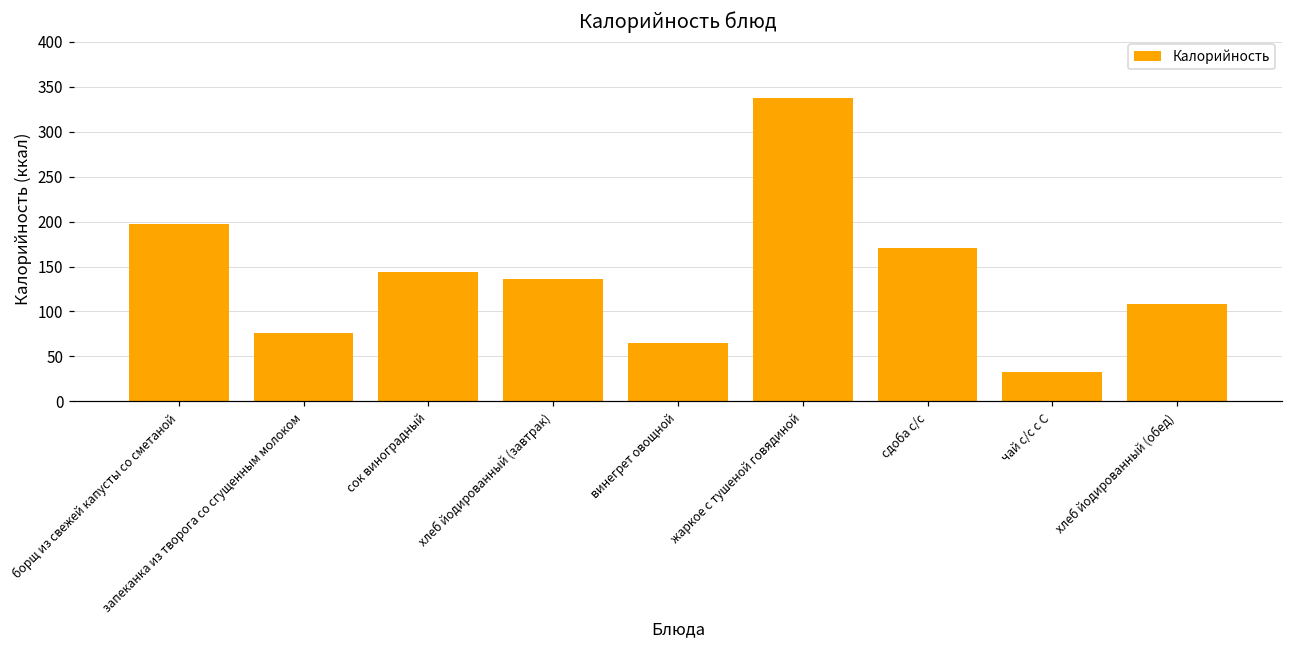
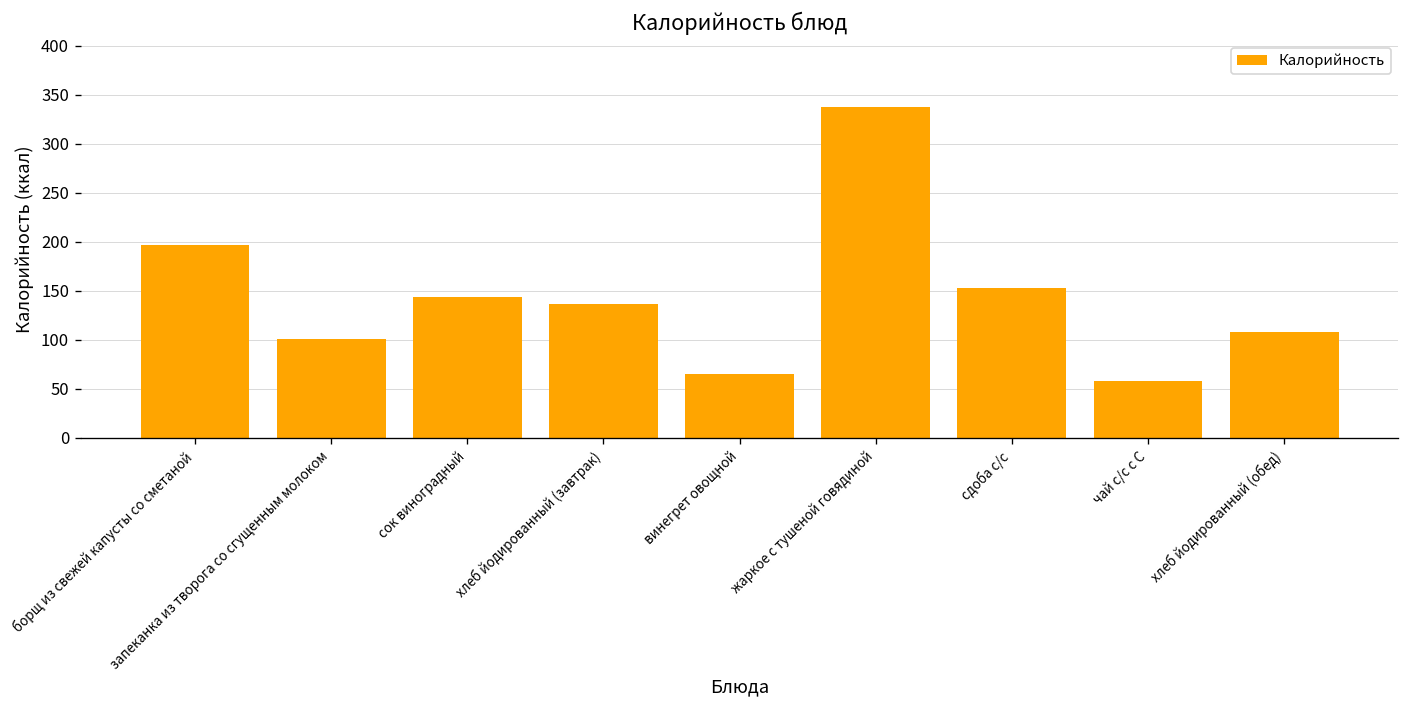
запеканка из творога со сгущенным молоком: 80 -> 100
сдоба с/с: 170 -> 150
чай с/с с С: 30 -> 60
